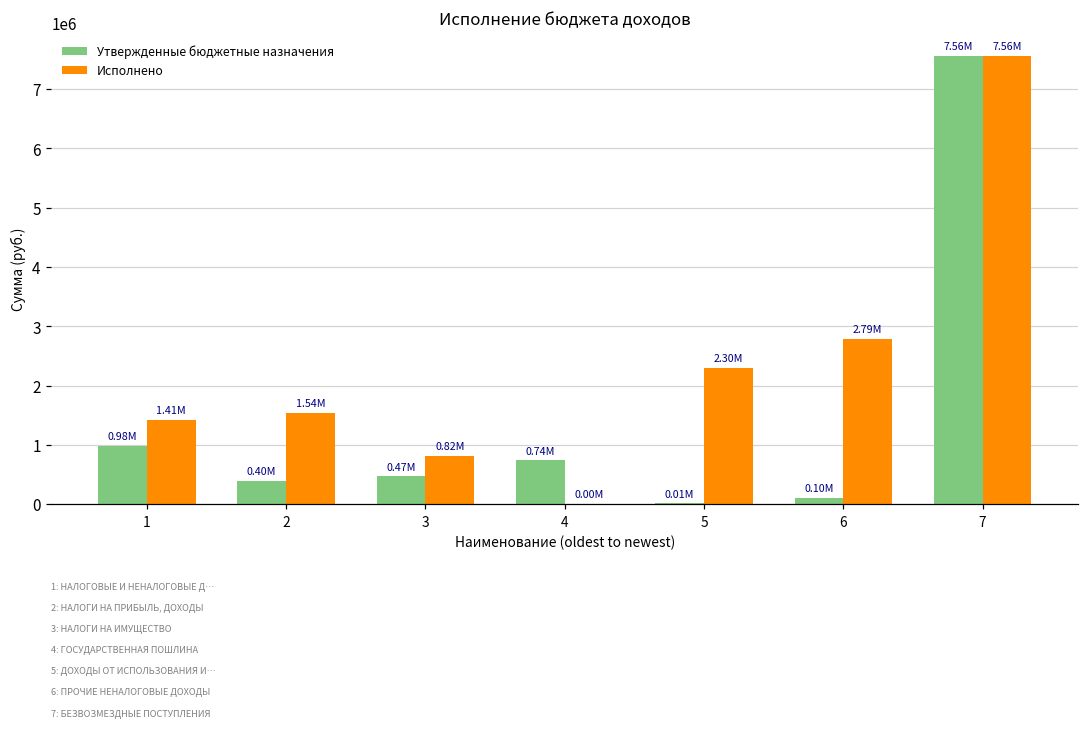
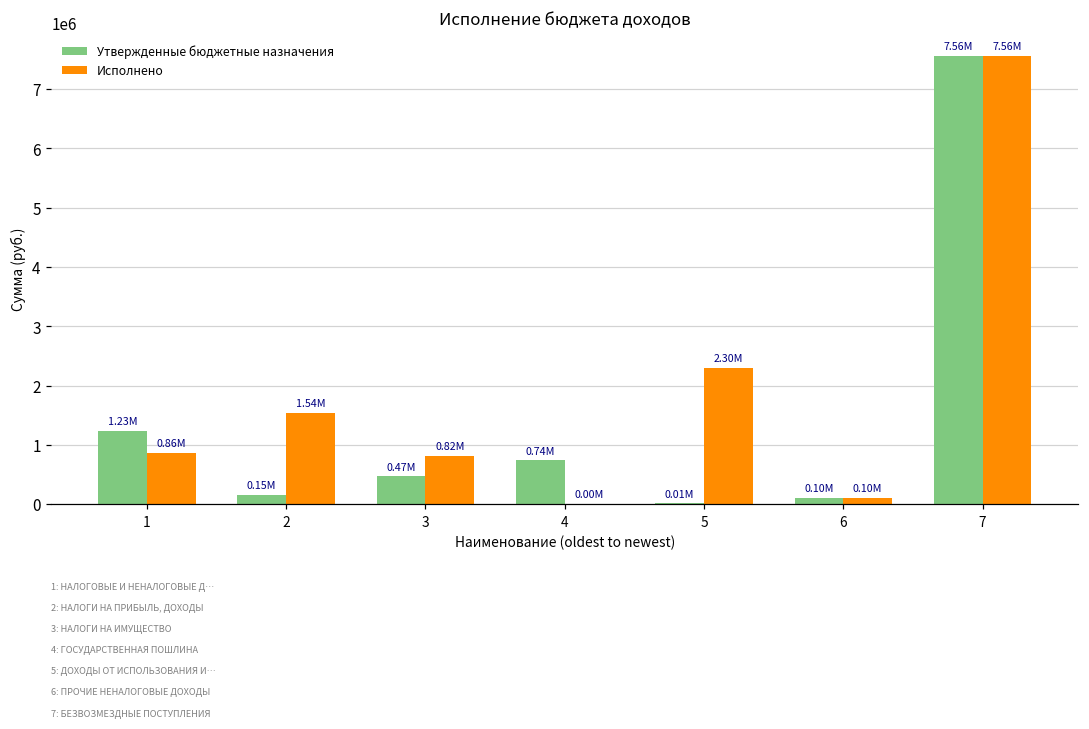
Утвержденные бюджетные назначения, 1: 0.98M -> 1.23M
Исполнено, 1: 1.41M -> 0.86M
Утвержденные бюджетные назначения, 2: 0.40M -> 0.15M
Исполнено, 6: 2.79M -> 0.10M
